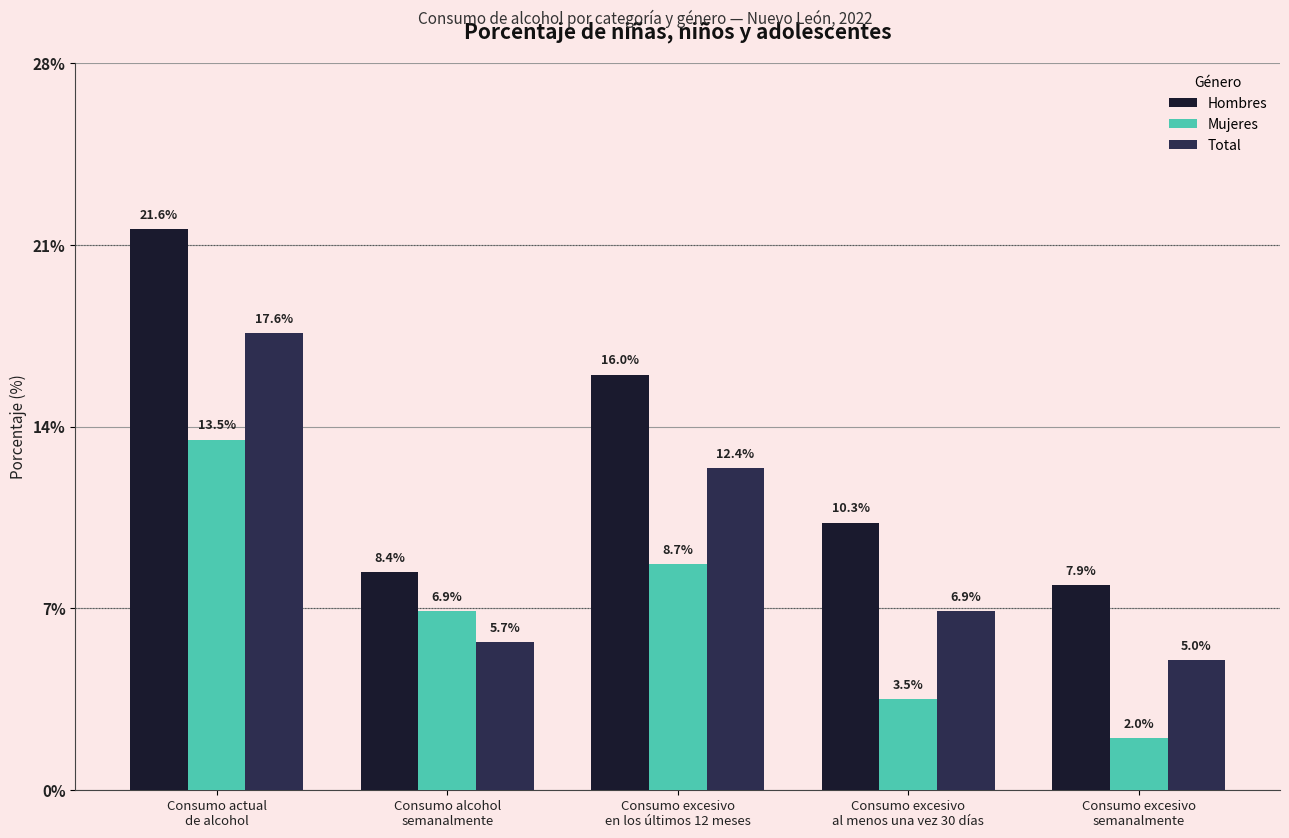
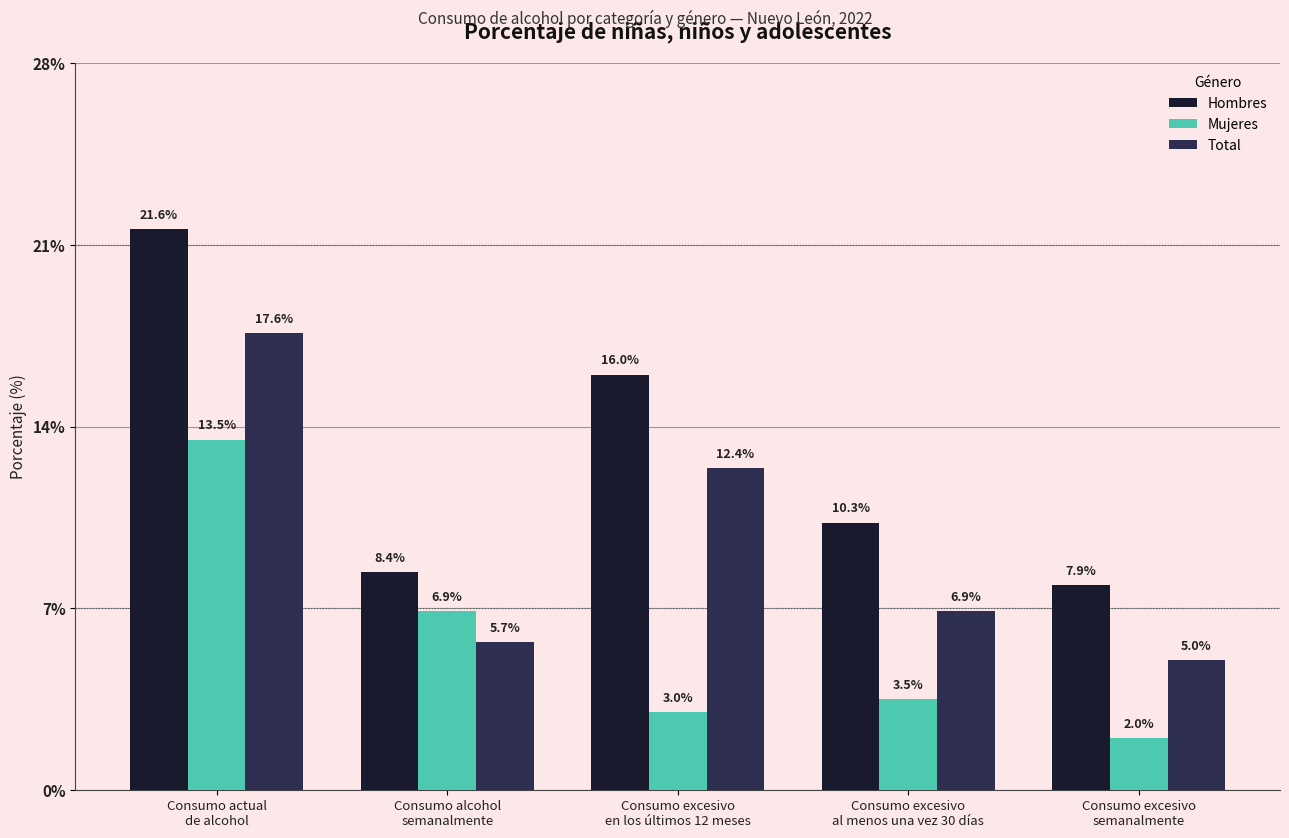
Mujeres, Consumo excesivo en los últimos 12 meses: 8.7% -> 3.0%
